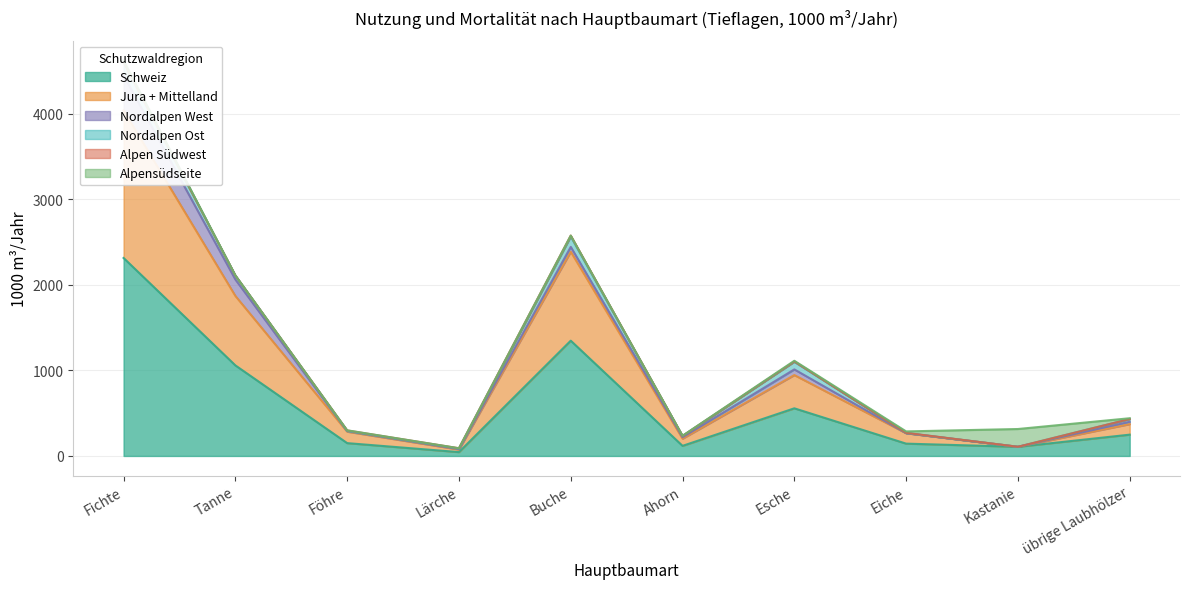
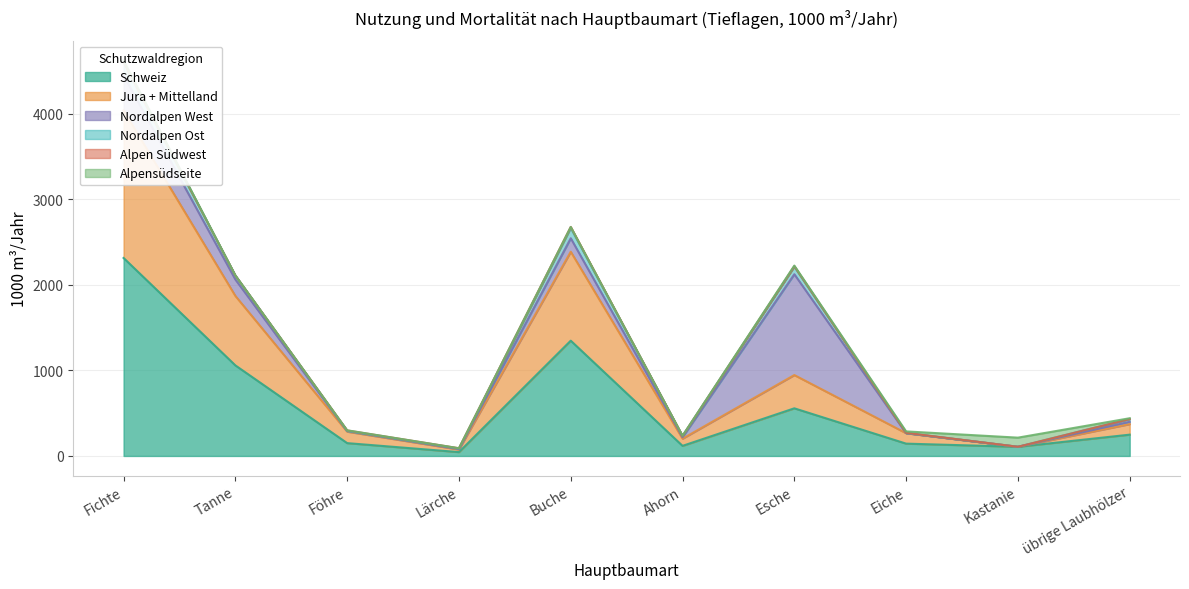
Nordalpen West, Buche: 100 -> 200
Nordalpen West, Esche: 100 -> 1200
Alpensüdseite, Kastanie: 200 -> 100
